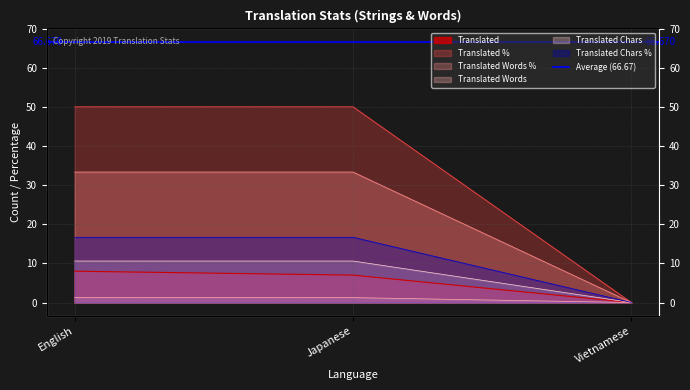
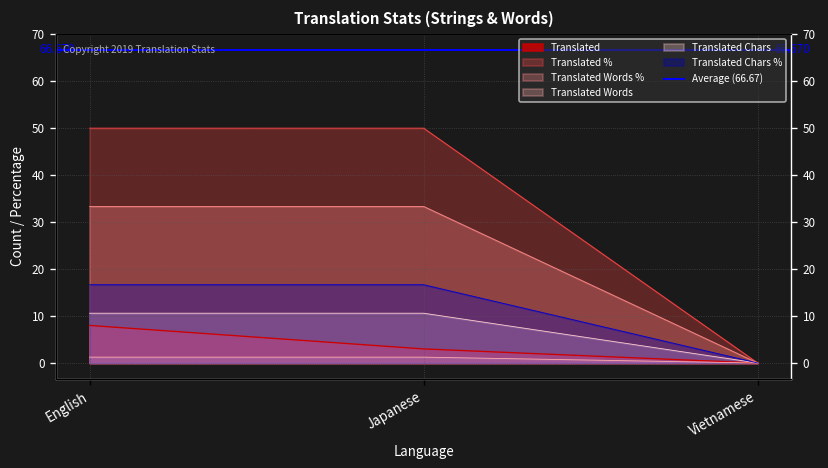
Translated, Japanese: 7 -> 3
